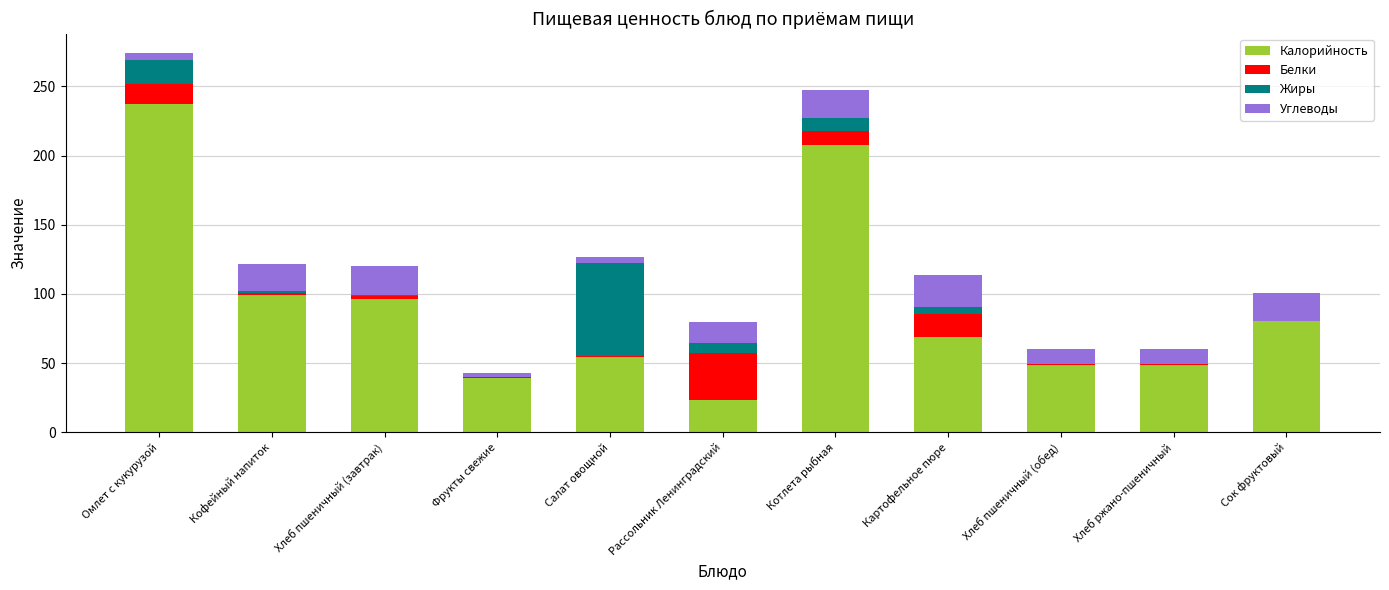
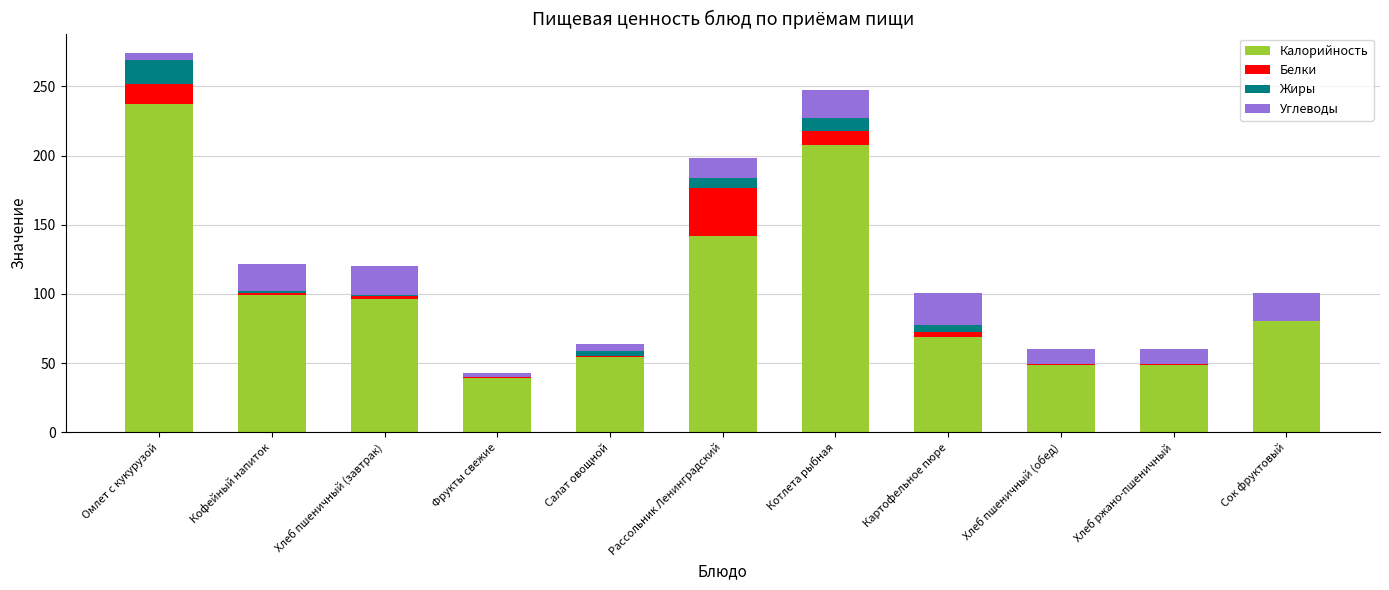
Жиры, Салат овощной: 67 -> 4
Калорийность, Рассольник Ленинградский: 23 -> 142
Белки, Картофельное пюре: 17 -> 3
